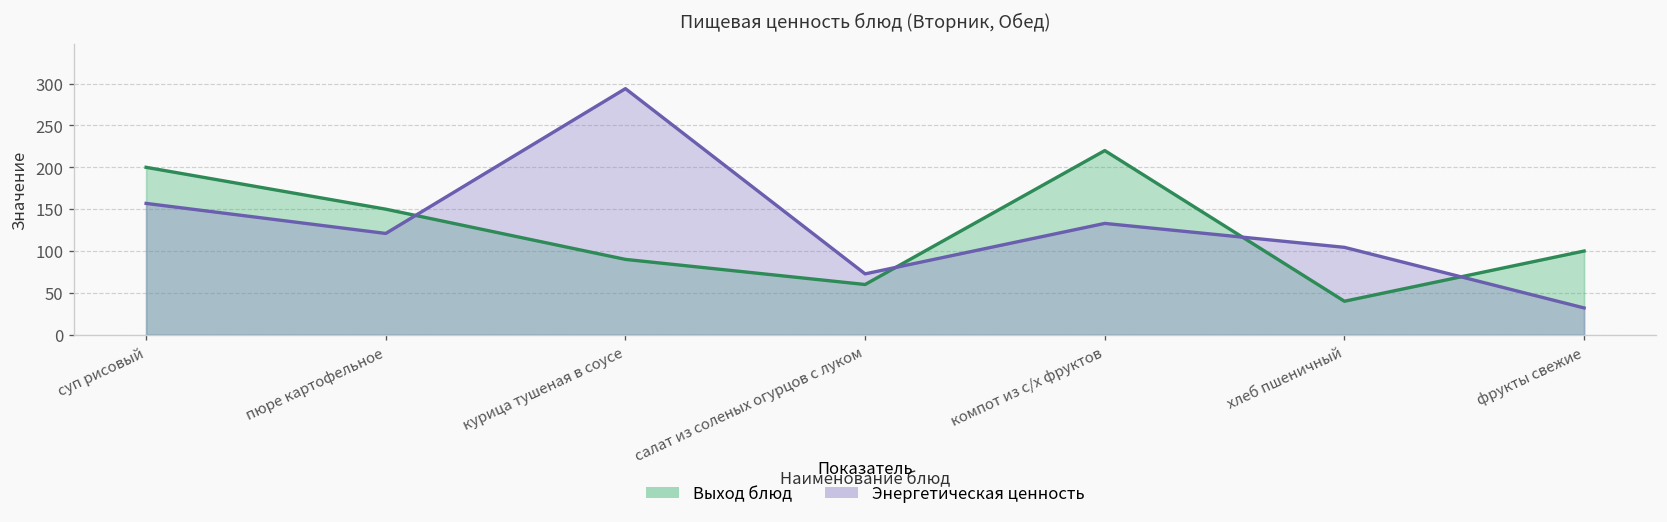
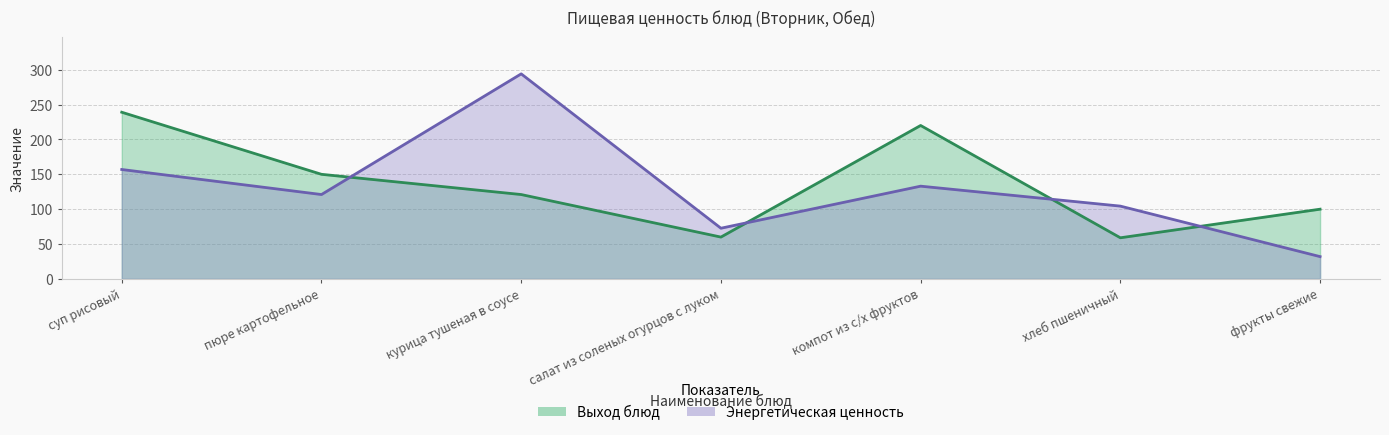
Выход блюд, суп рисовый: 200 -> 240
Выход блюд, курица тушеная в соусе: 90 -> 120
Выход блюд, хлеб пшеничный: 40 -> 60
